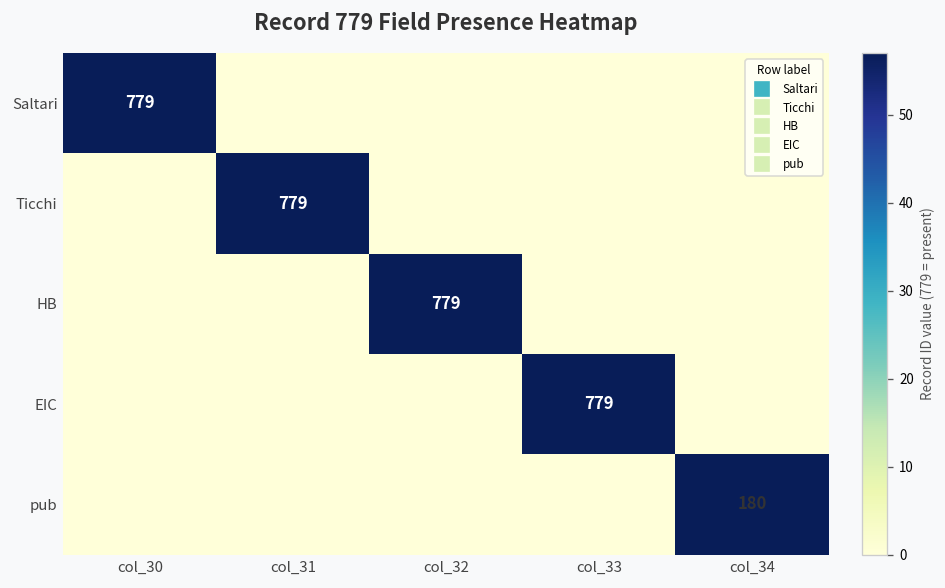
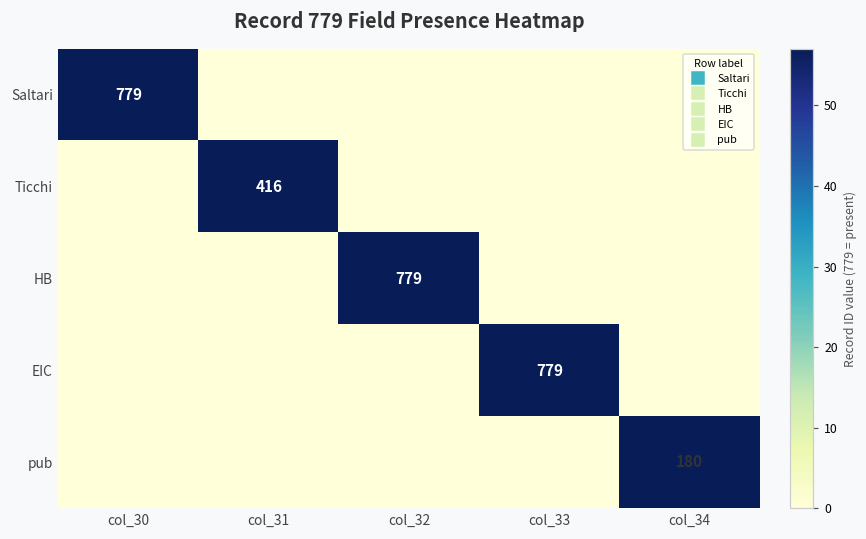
Ticchi, col_31: 779 -> 416
